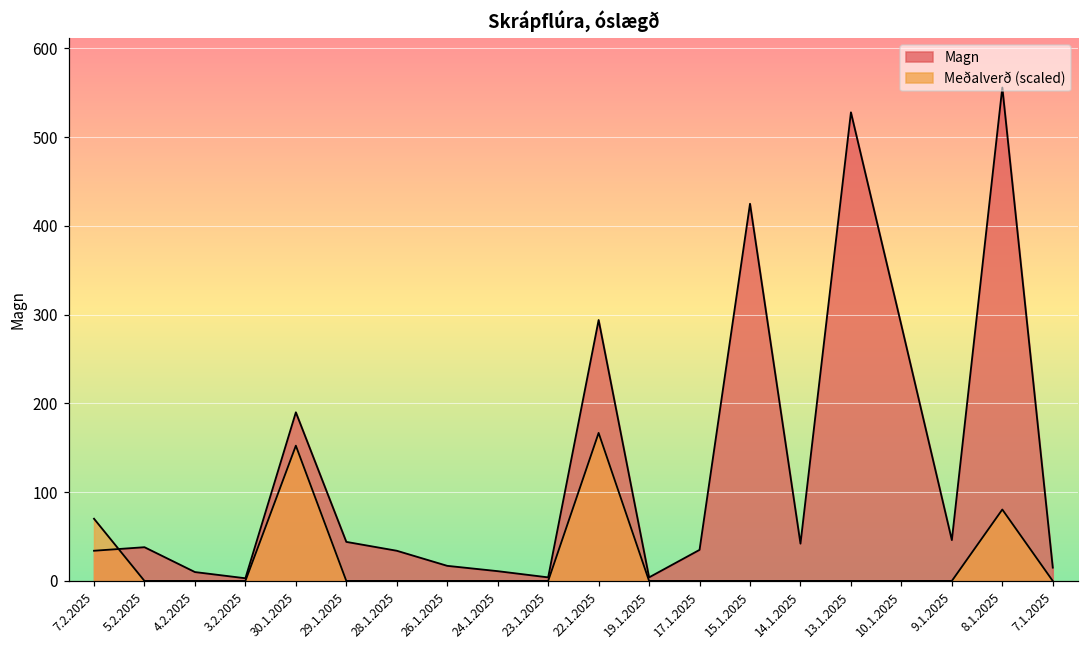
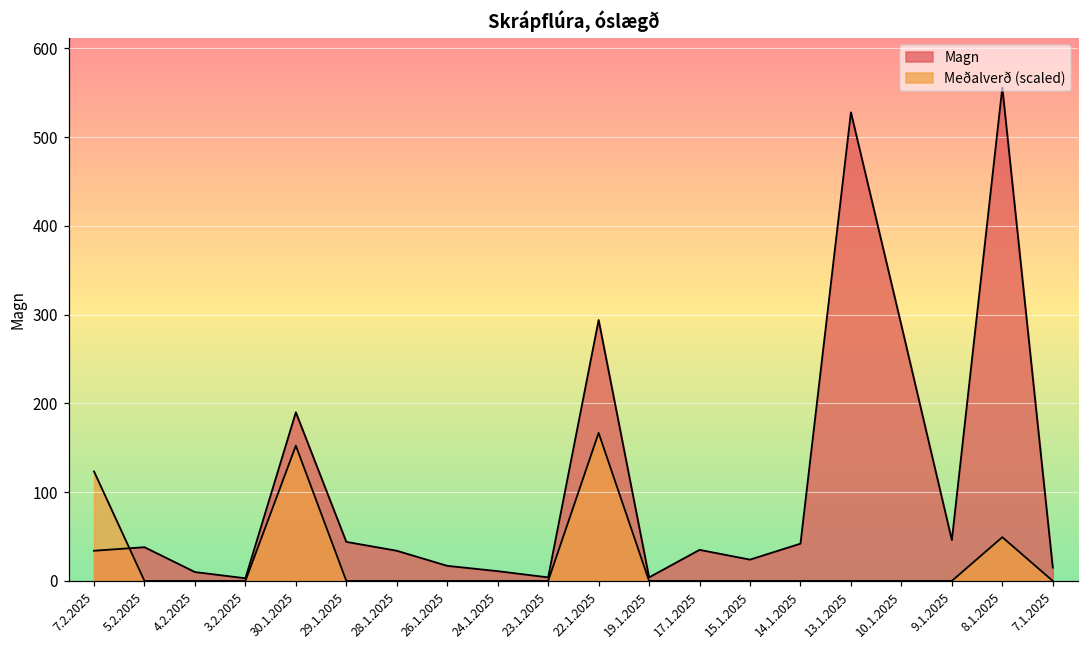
Meðalverð (scaled), 7.2.2025: 70 -> 120
Magn, 15.1.2025: 430 -> 20
Meðalverð (scaled), 8.1.2025: 80 -> 50
